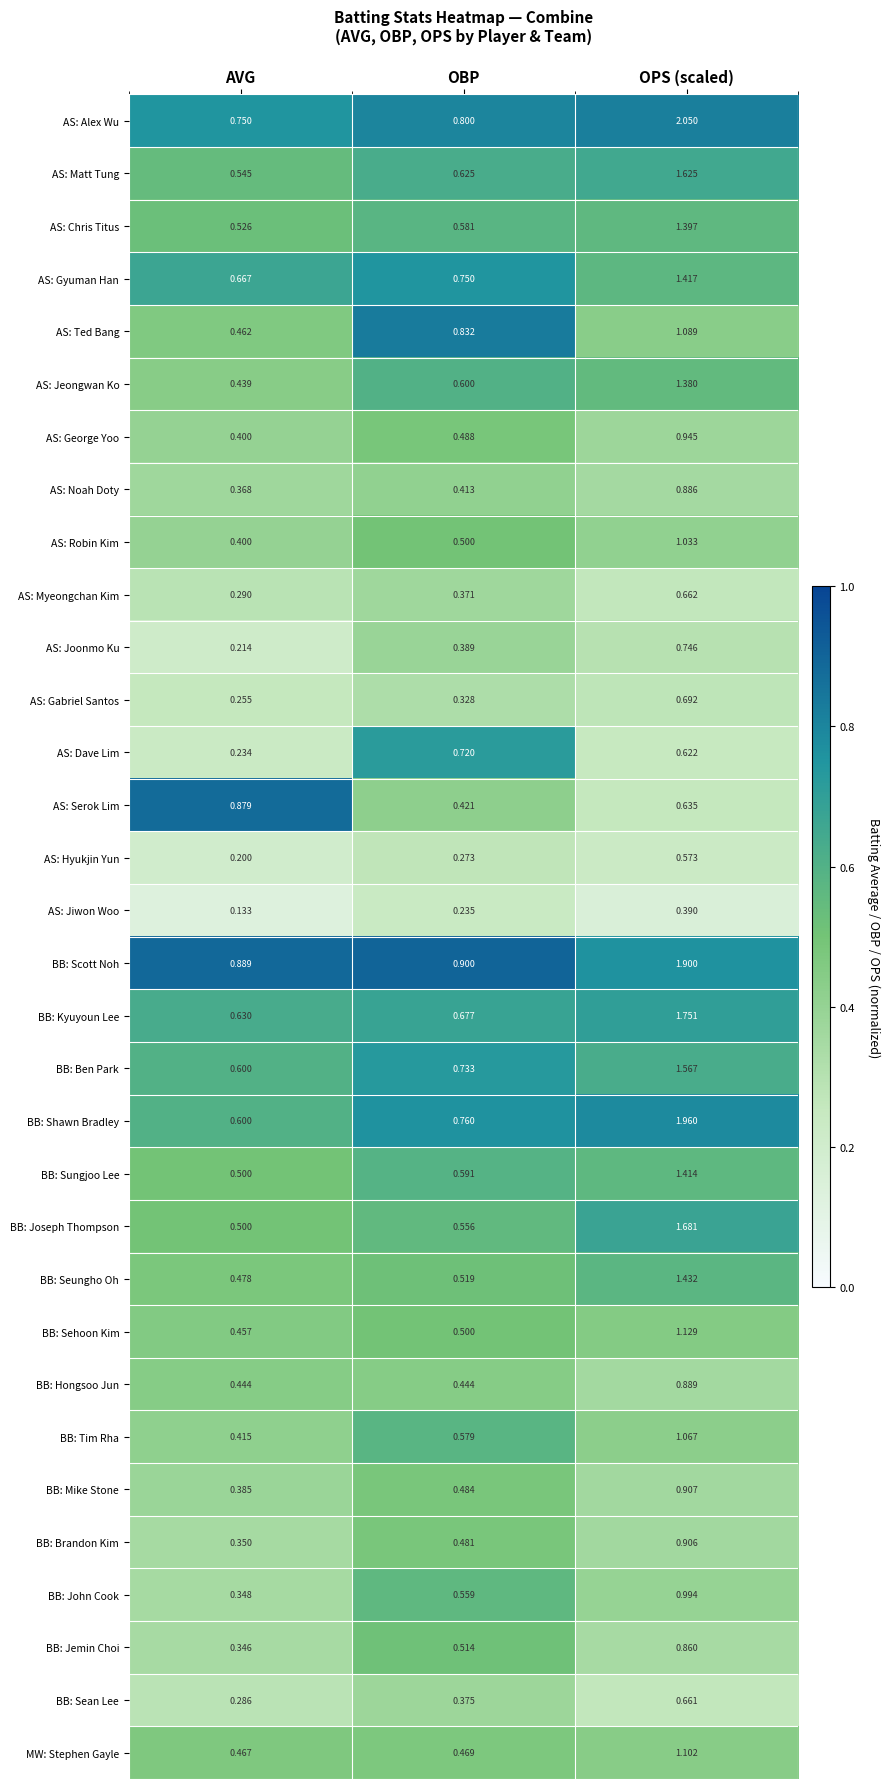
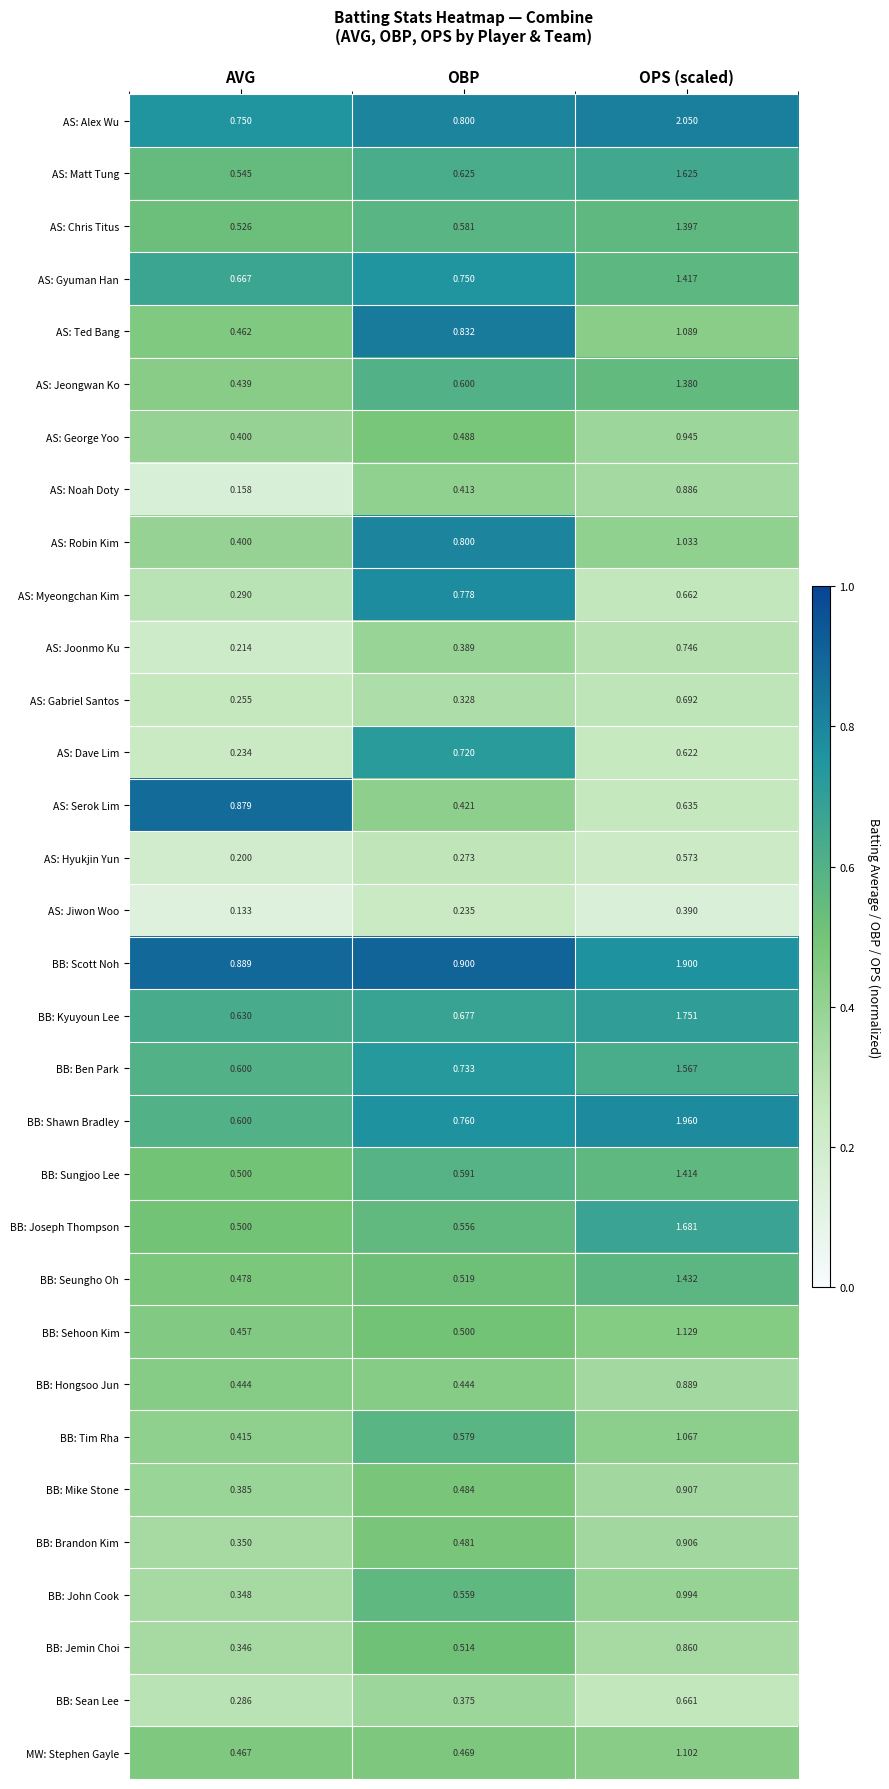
AS: Noah Doty, AVG: 0.368 -> 0.158
AS: Robin Kim, OBP: 0.500 -> 0.800
AS: Myeongchan Kim, OBP: 0.371 -> 0.778
